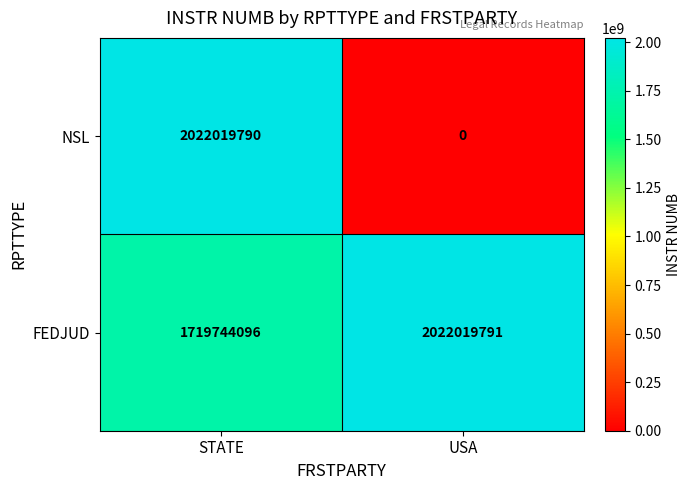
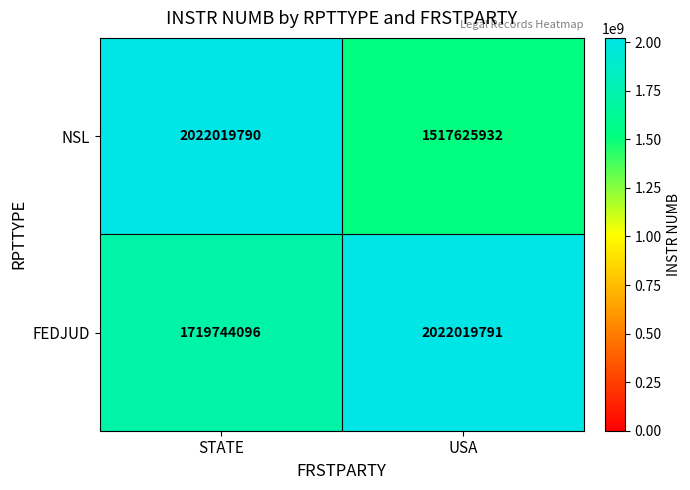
NSL, USA: 0 -> 1517625932
